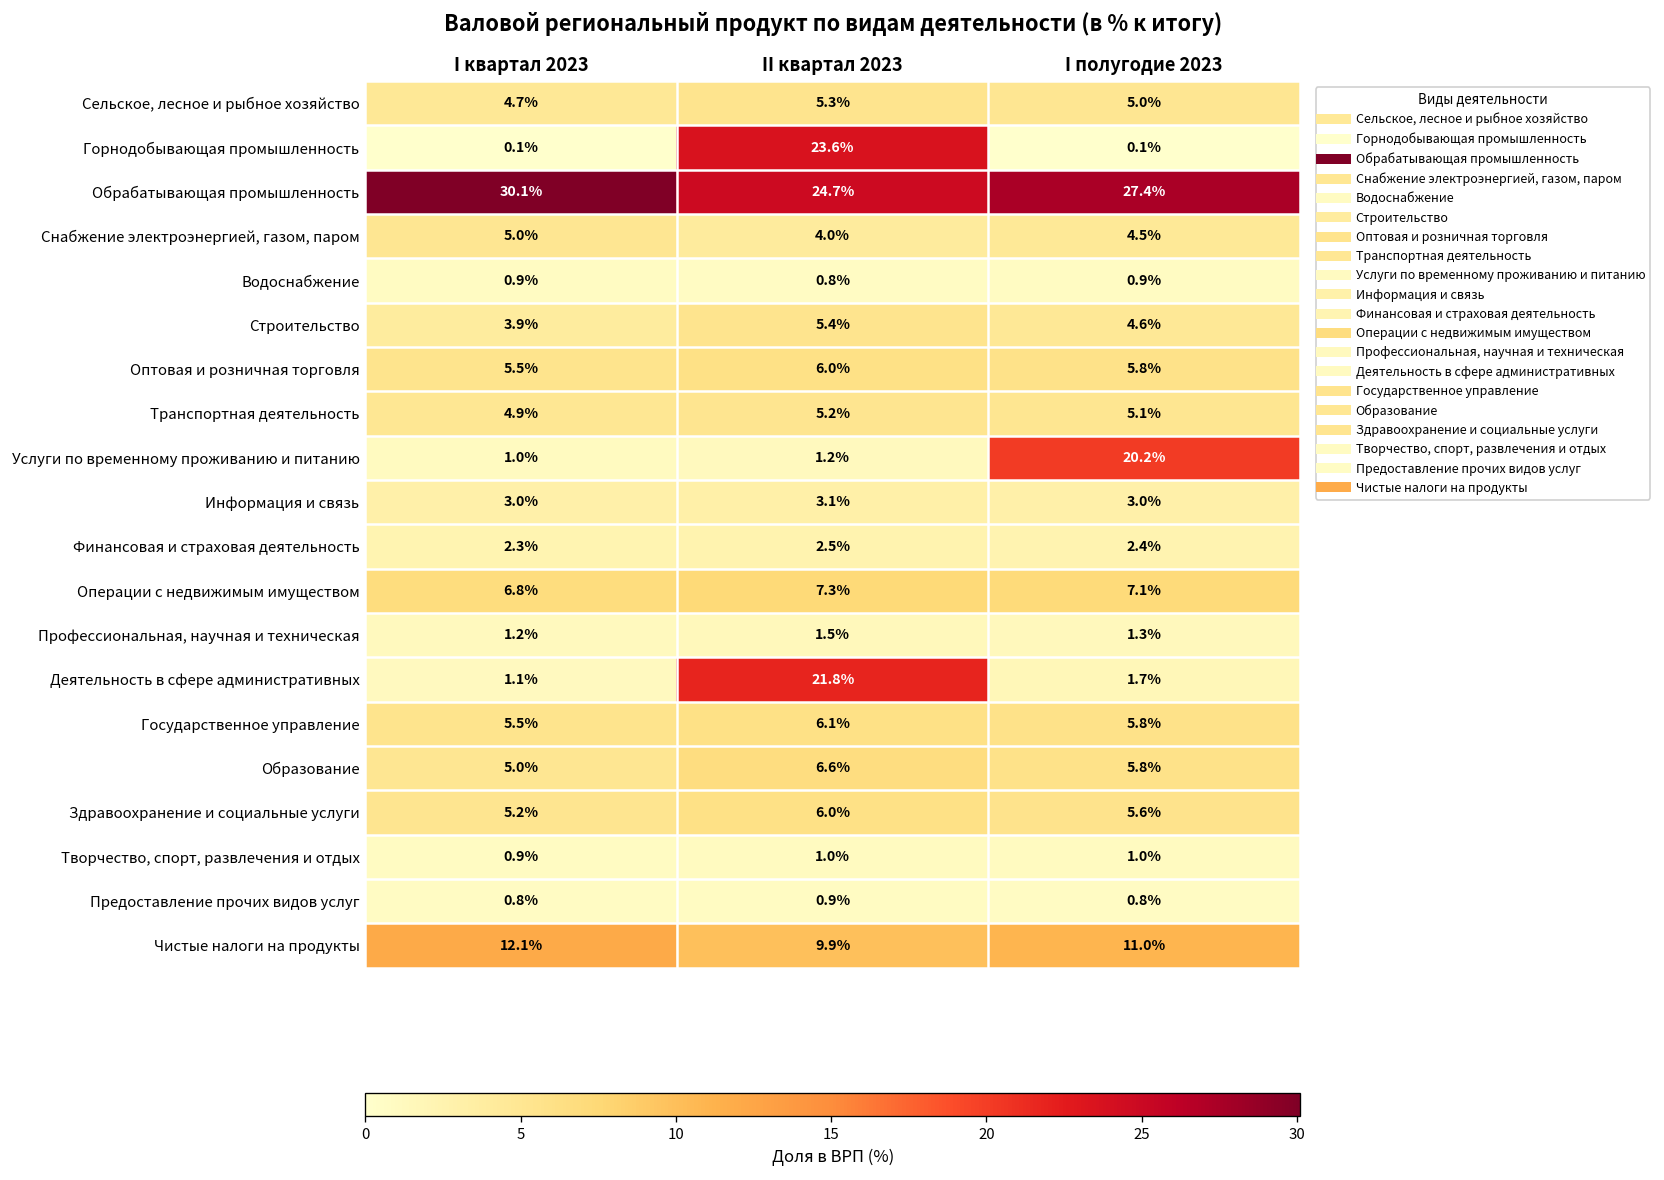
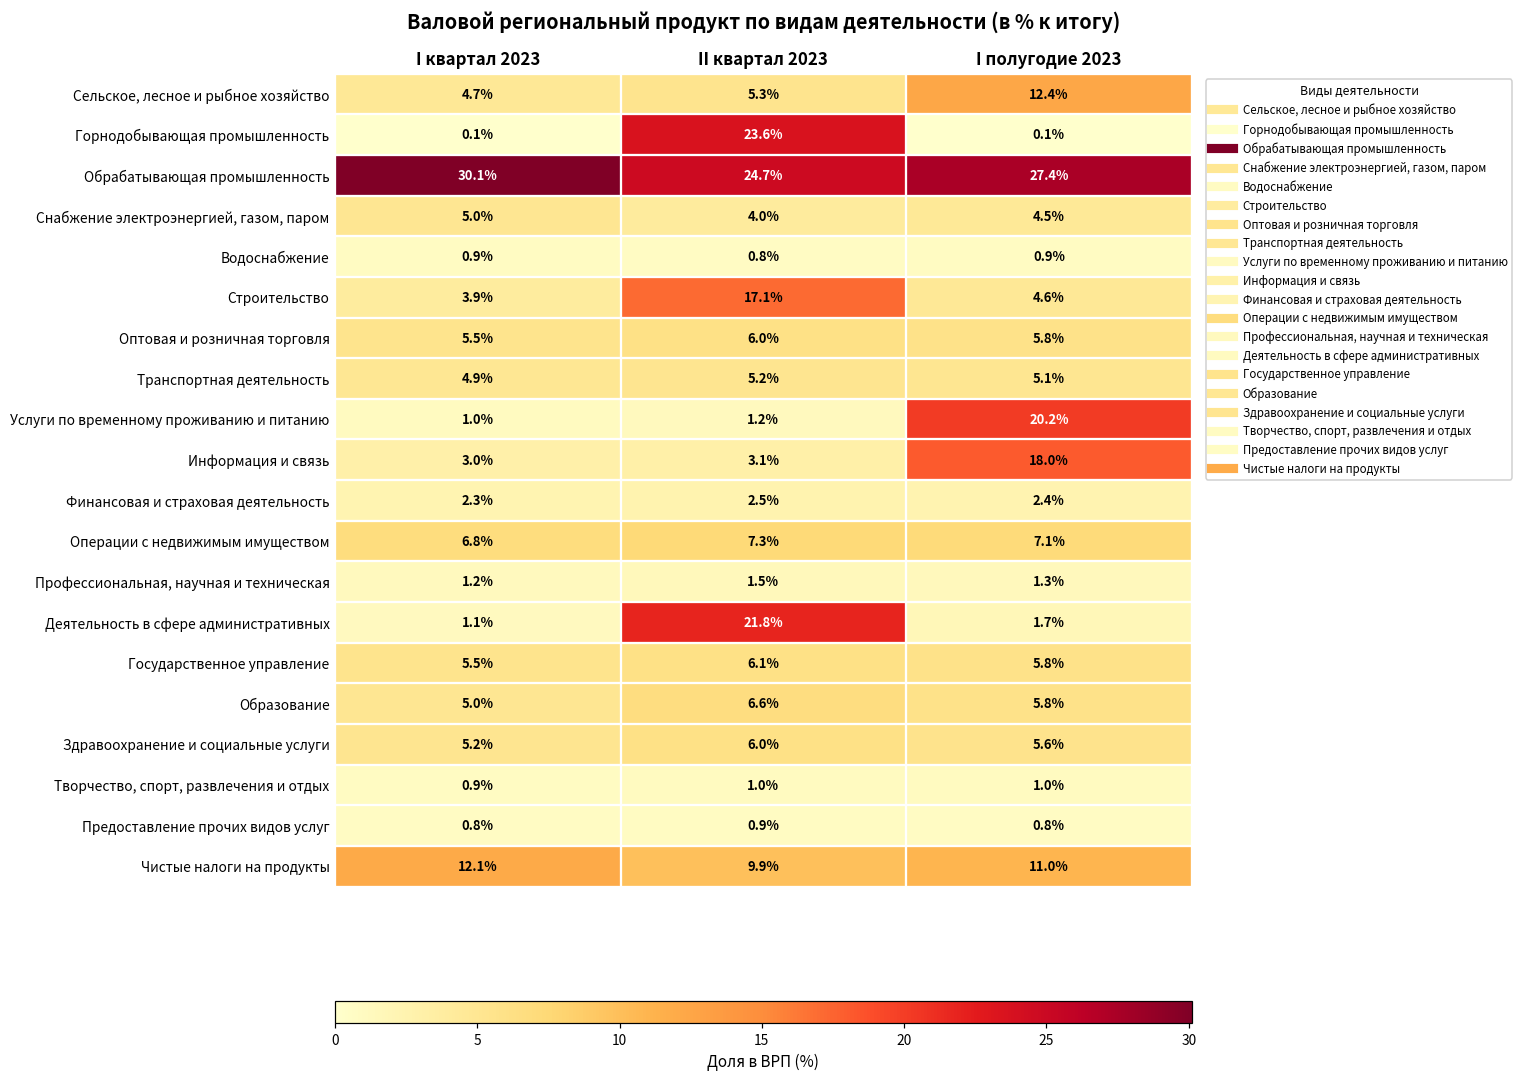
Сельское, лесное и рыбное хозяйство, I полугодие 2023: 5.0% -> 12.4%
Строительство, II квартал 2023: 5.4% -> 17.1%
Информация и связь, I полугодие 2023: 3.0% -> 18.0%
